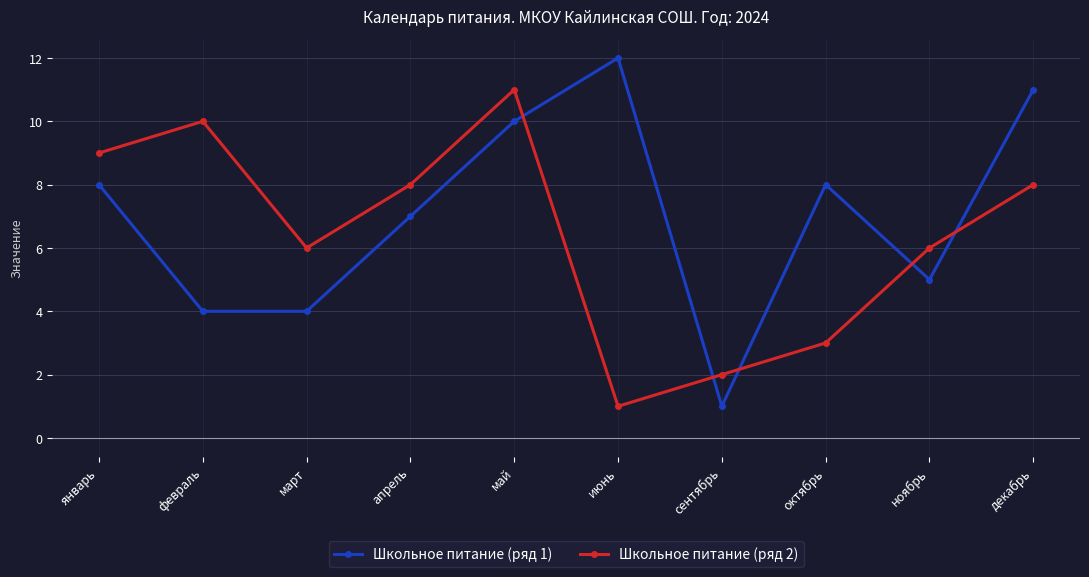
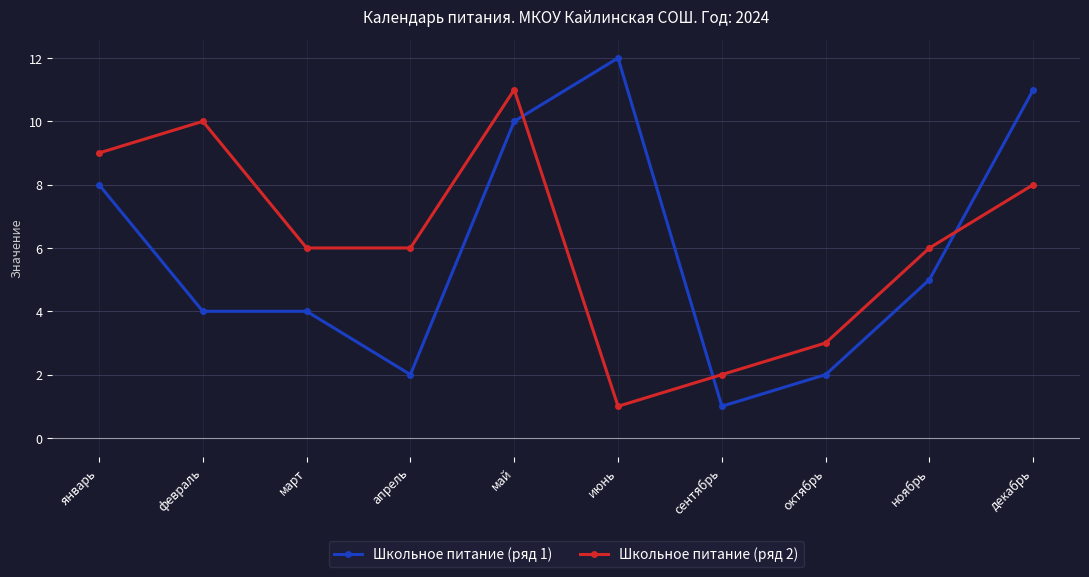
Школьное питание (ряд 1), апрель: 7 -> 2
Школьное питание (ряд 2), апрель: 8 -> 6
Школьное питание (ряд 1), октябрь: 8 -> 2
